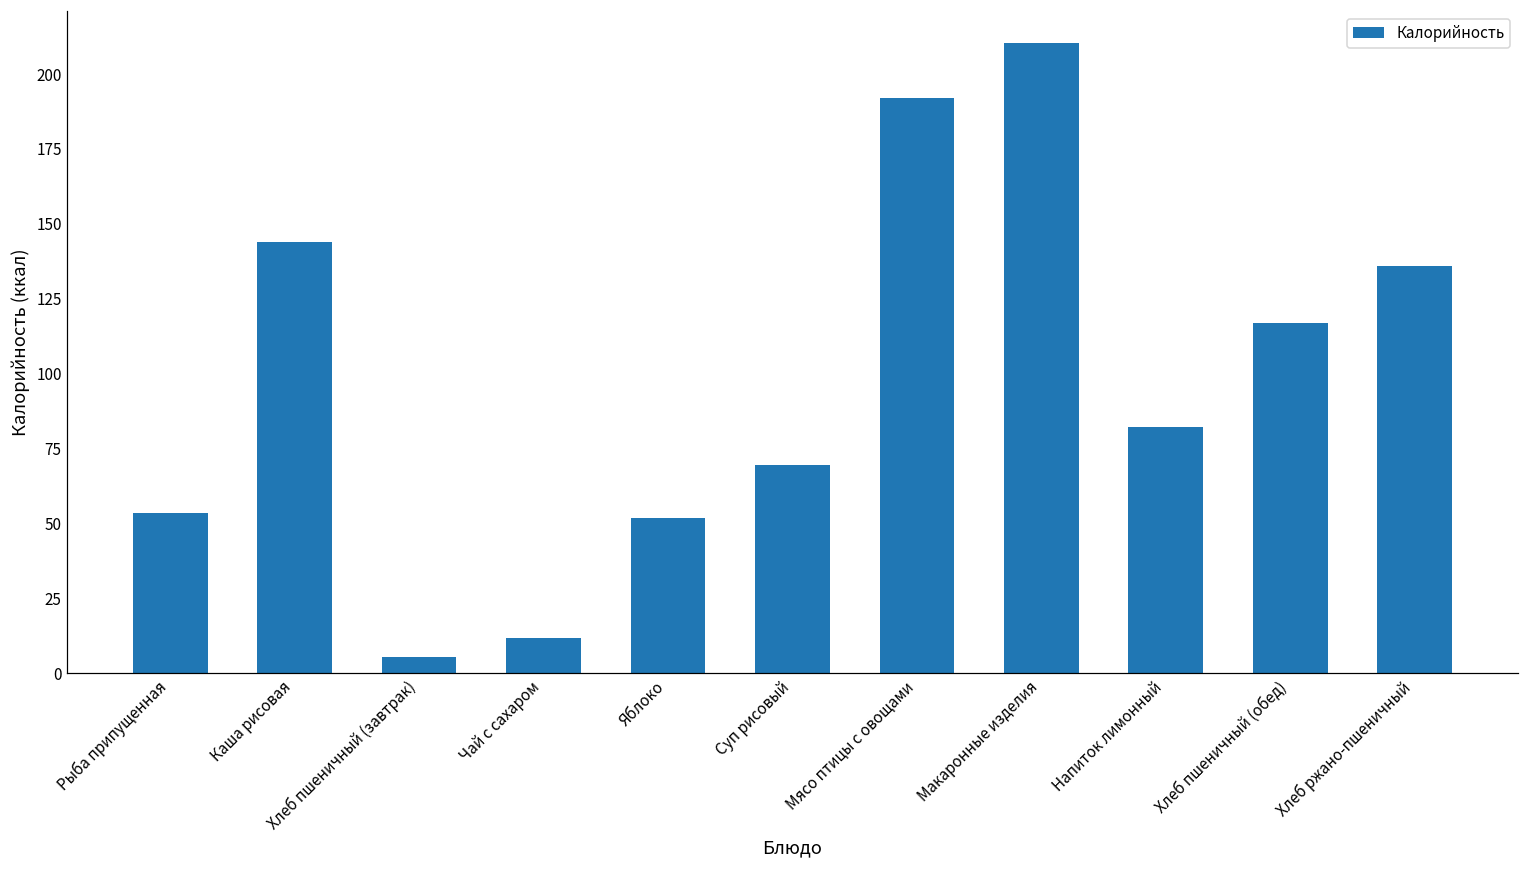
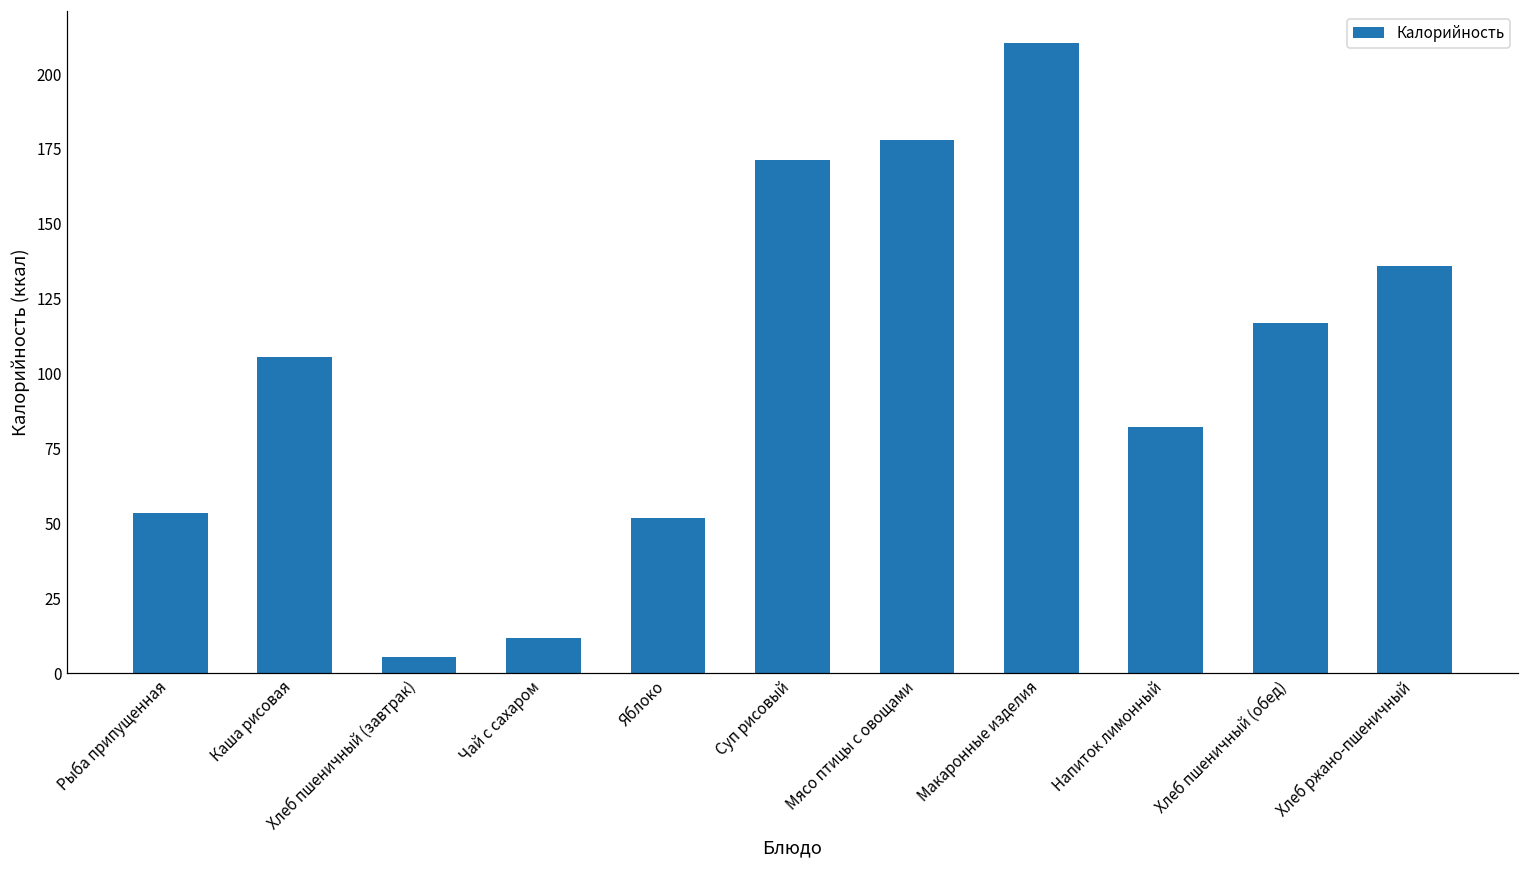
Каша рисовая: 144 -> 105
Суп рисовый: 70 -> 171
Мясо птицы с овощами: 192 -> 178
